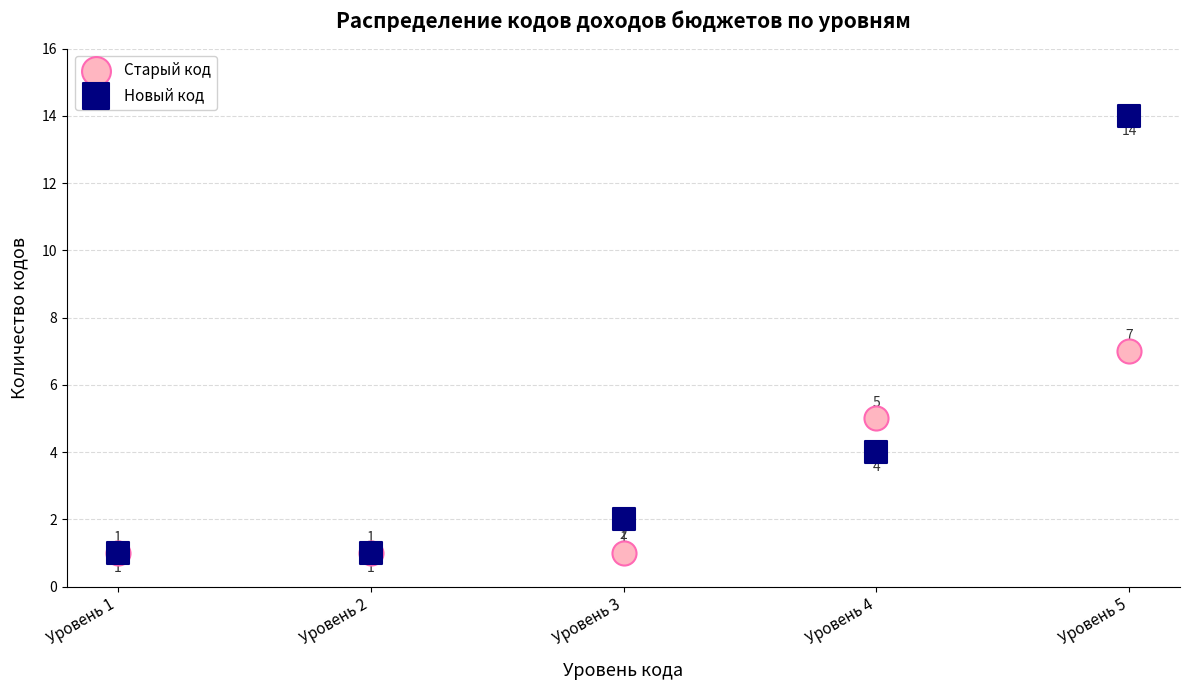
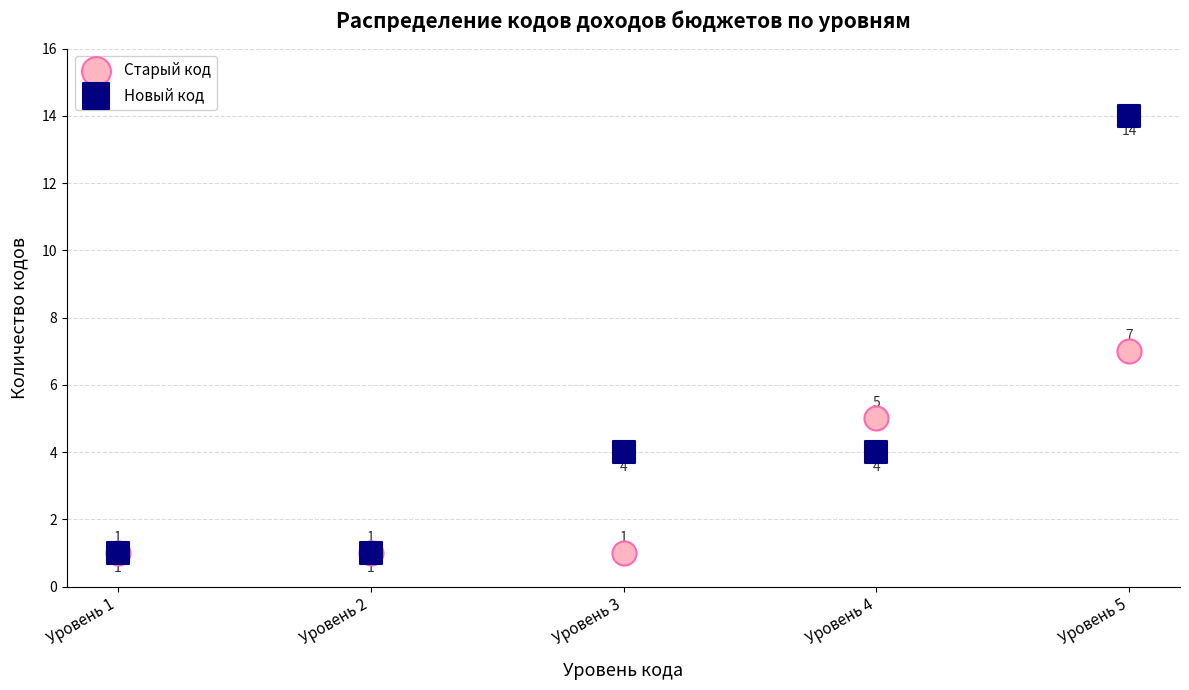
Новый код, Уровень 3: 2 -> 4
